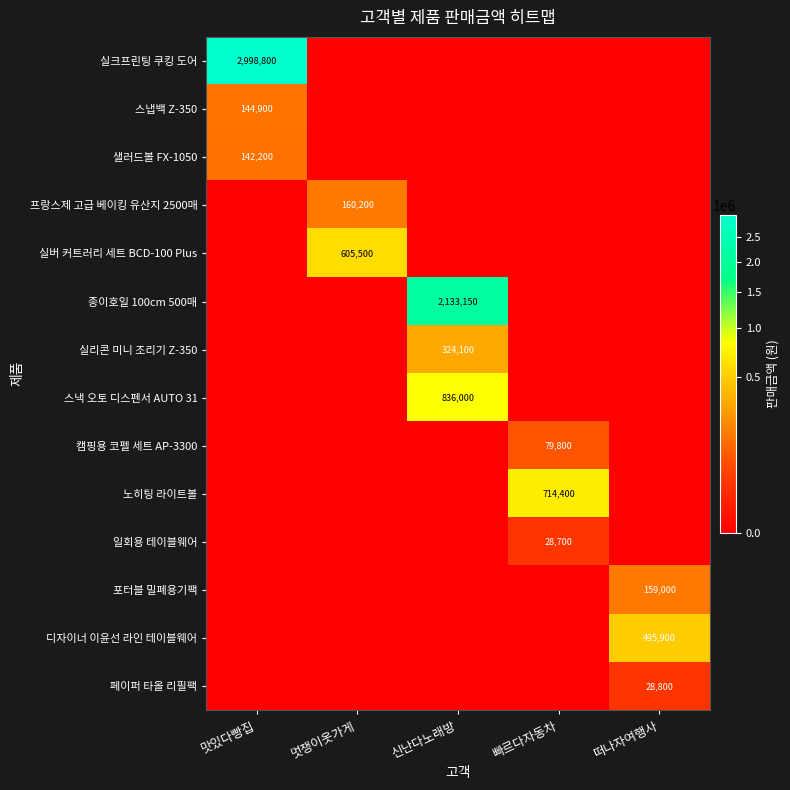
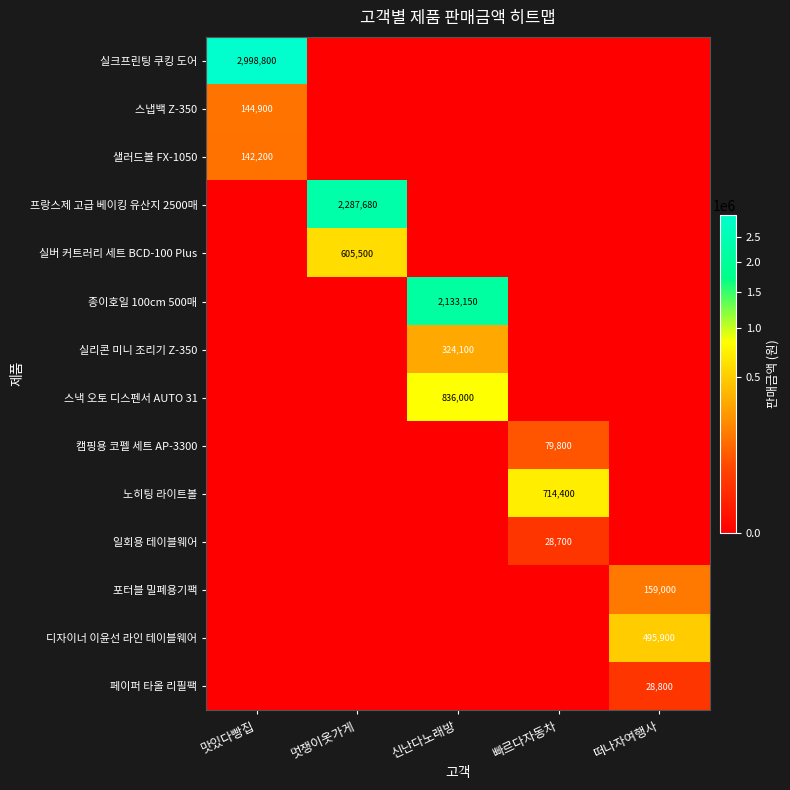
프랑스제 고급 베이킹 유산지 2500매, 멋쟁이옷가게: 160,200 -> 2,287,680
